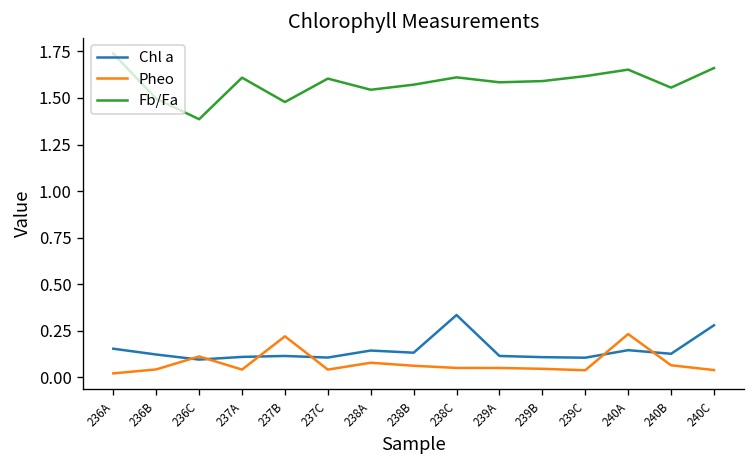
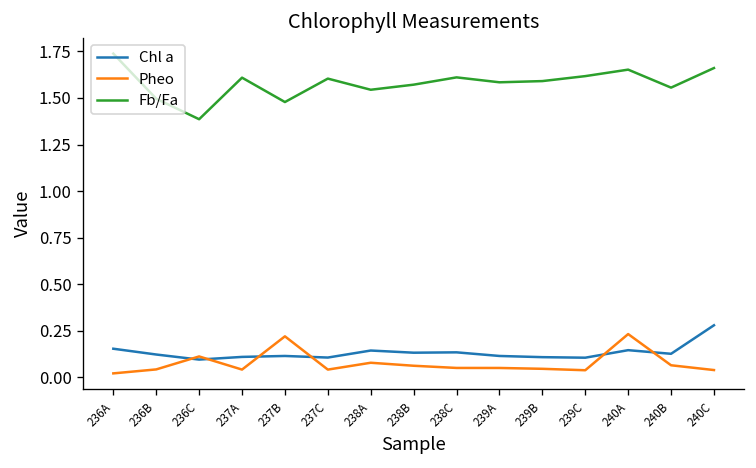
Chl a, 238C: 0.33 -> 0.13
